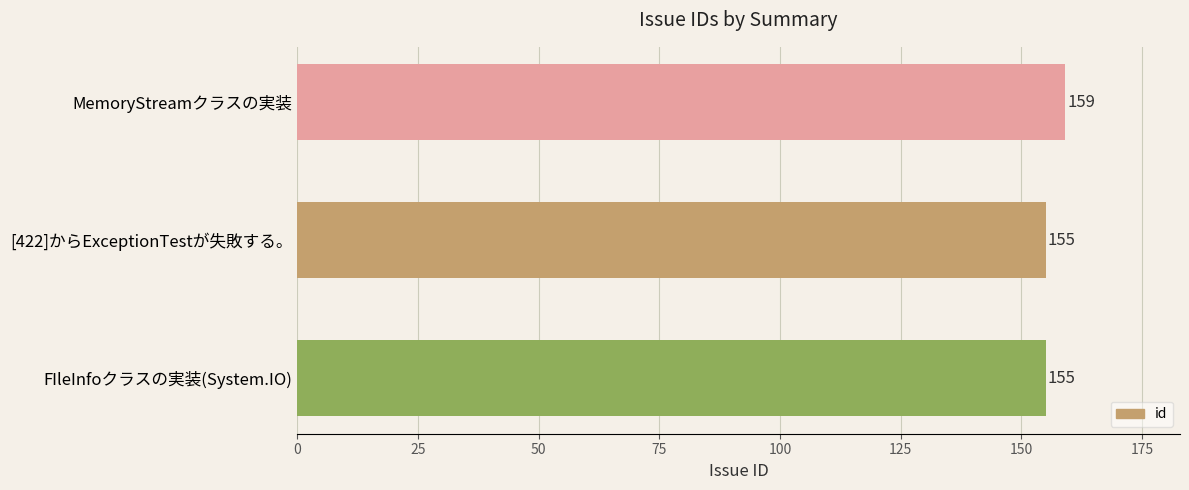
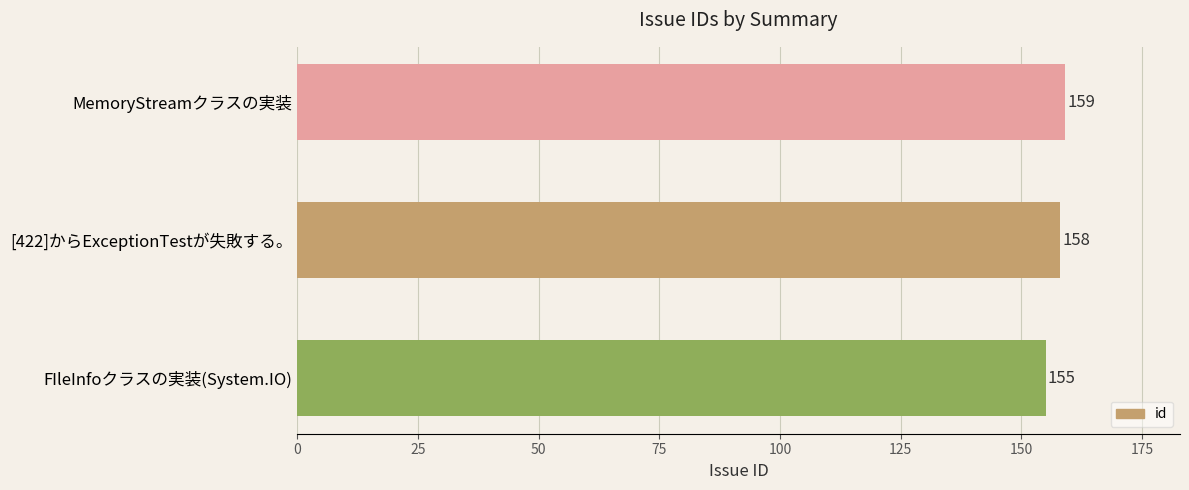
[422]からExceptionTestが失敗する。: 155 -> 158
